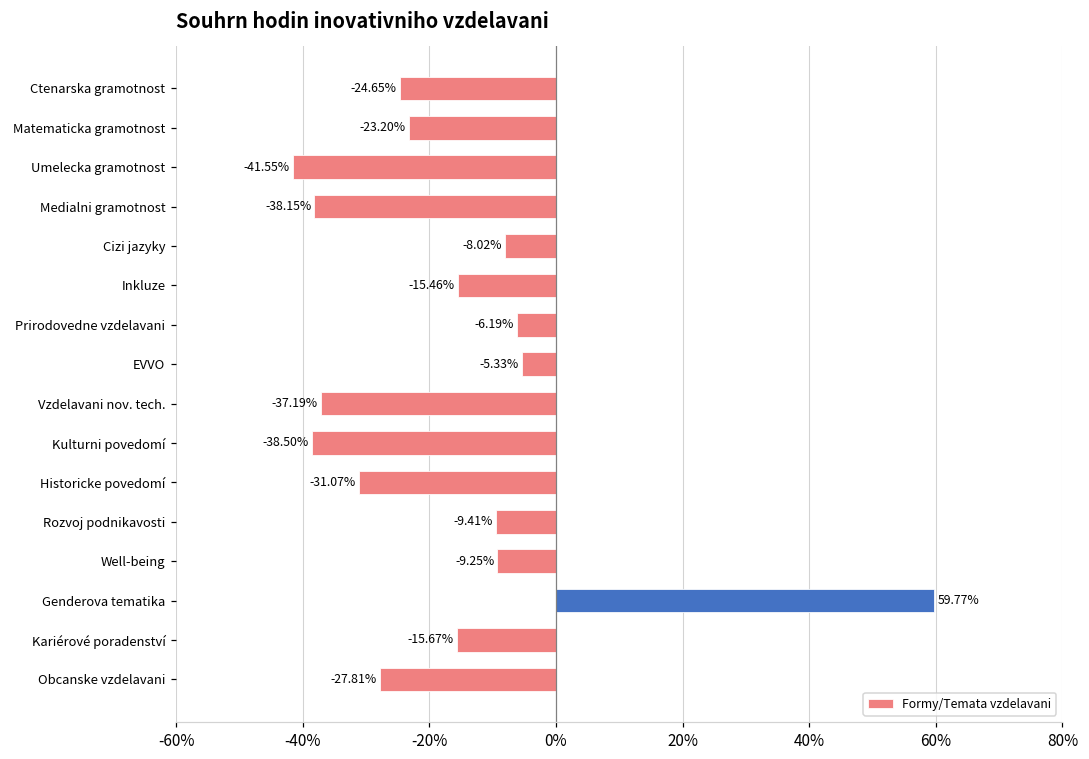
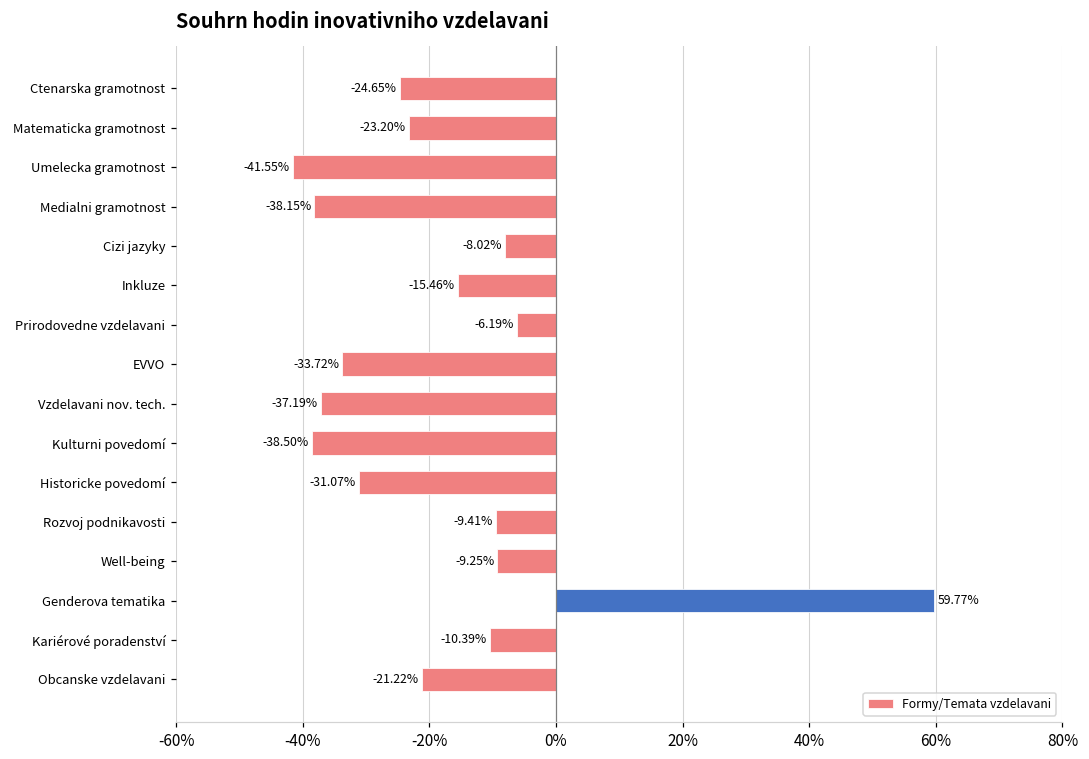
EVVO: -5.33% -> -33.72%
Kariérové poradenství: -15.67% -> -10.39%
Obcanske vzdelavani: -27.81% -> -21.22%
